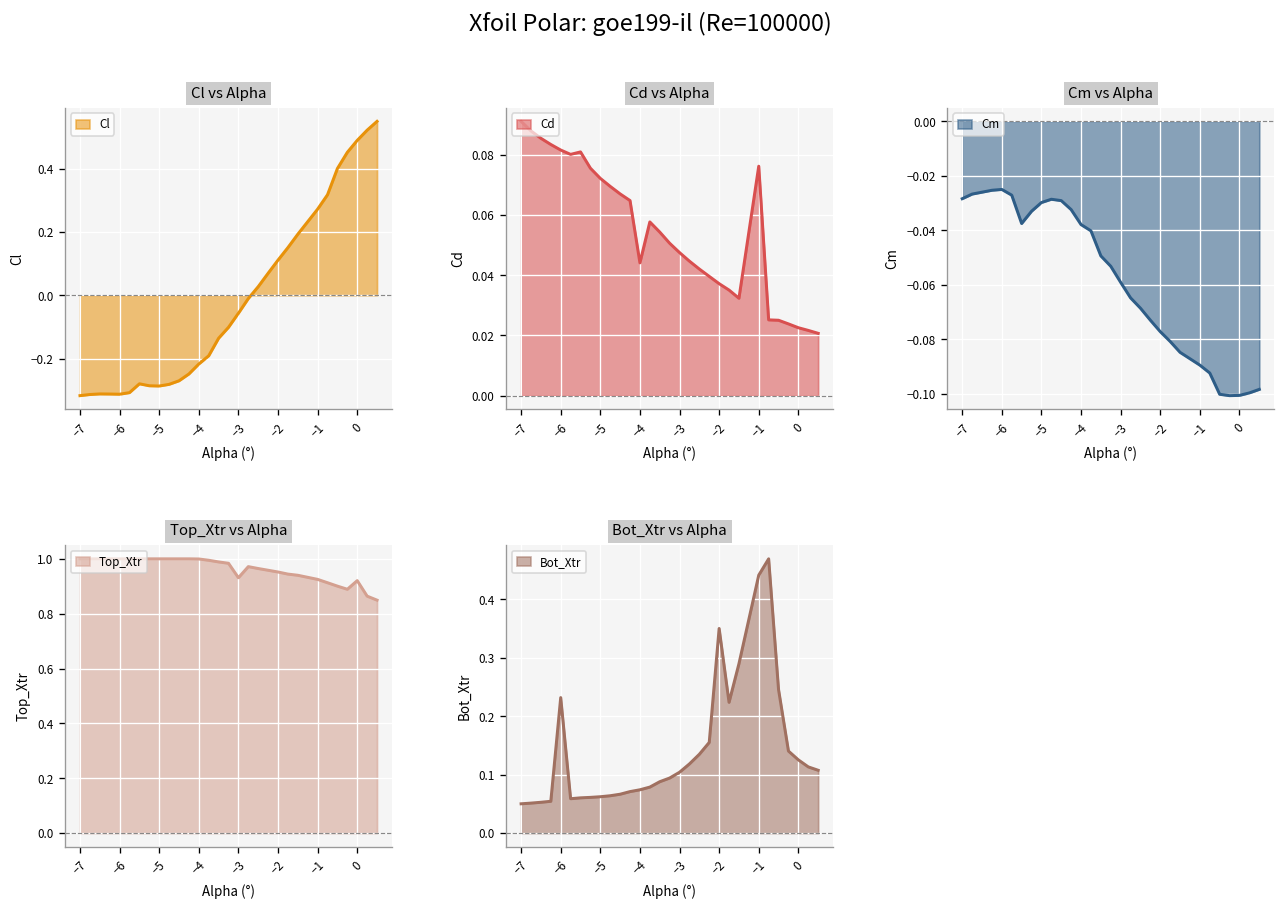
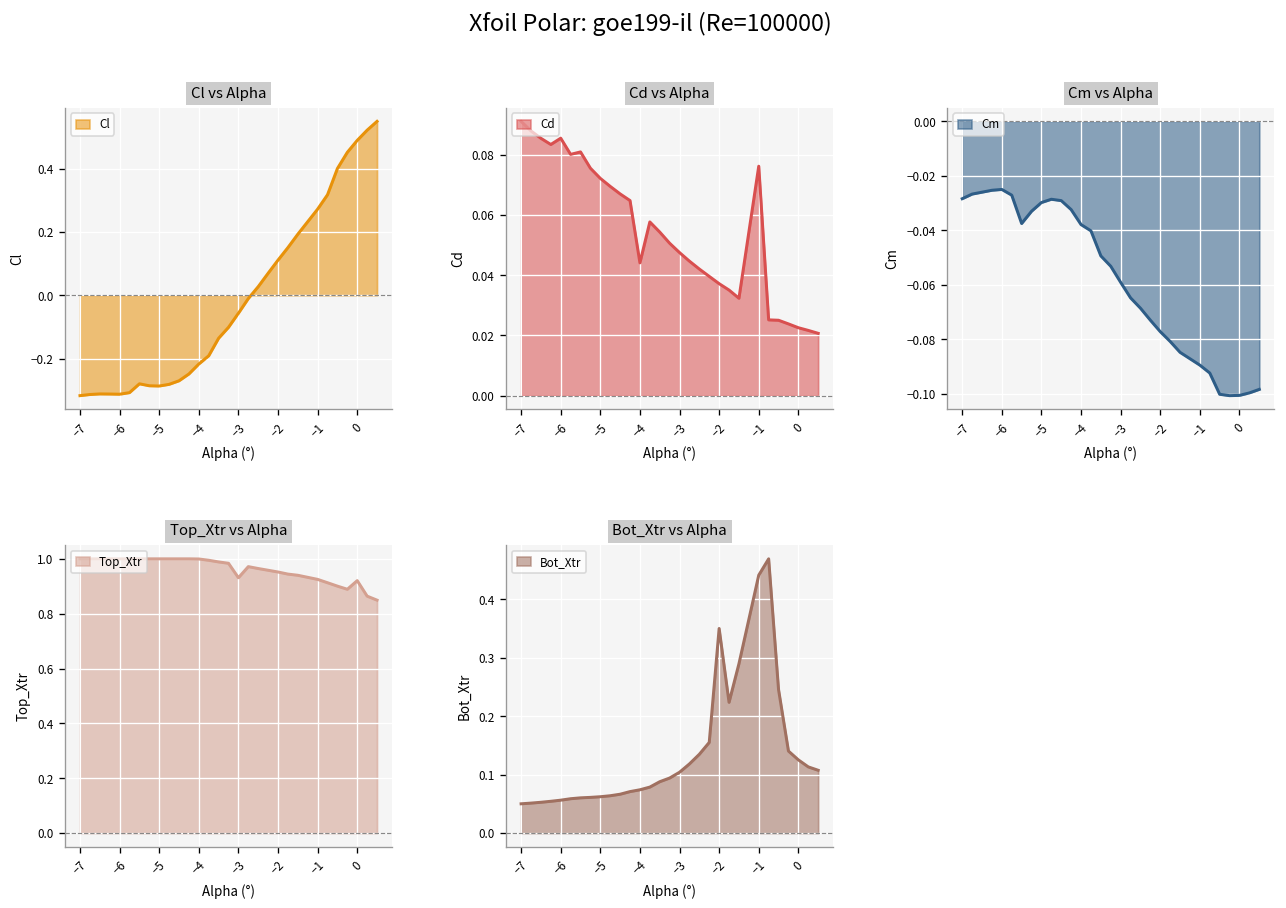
Cd vs Alpha, −6: 0.082 -> 0.086
Bot_Xtr vs Alpha, −6: 0.23 -> 0.06
